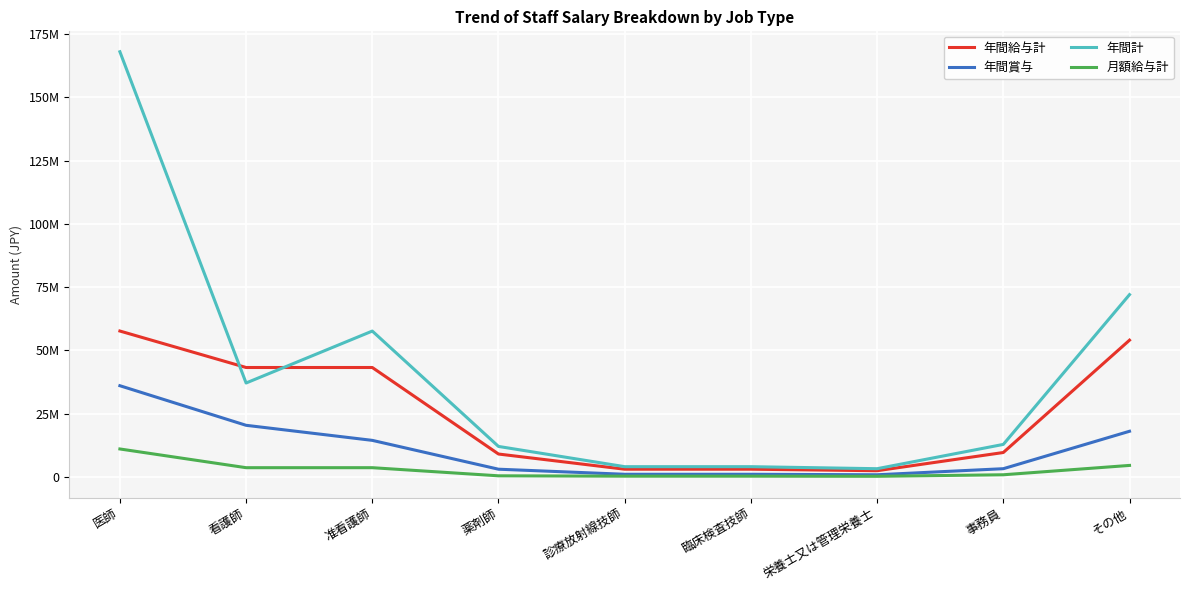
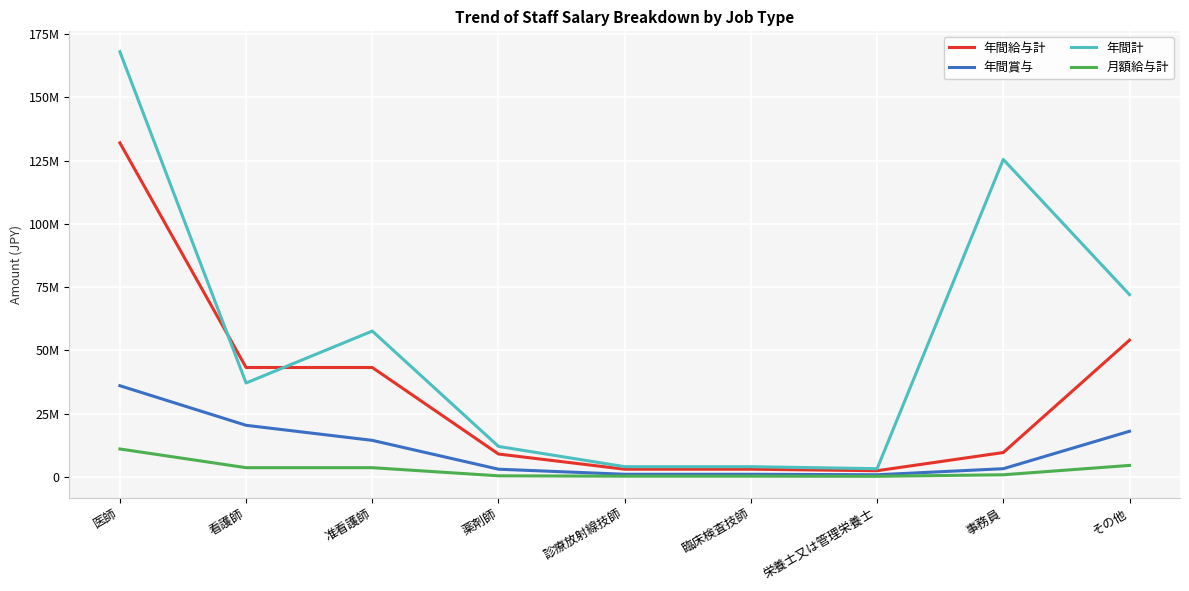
年間給与計, 医師: 58000000 -> 132000000
年間計, 事務員: 13000000 -> 125000000
